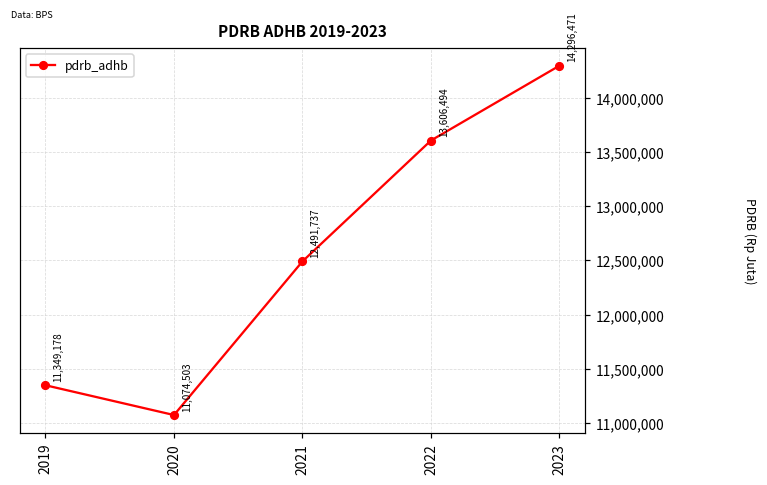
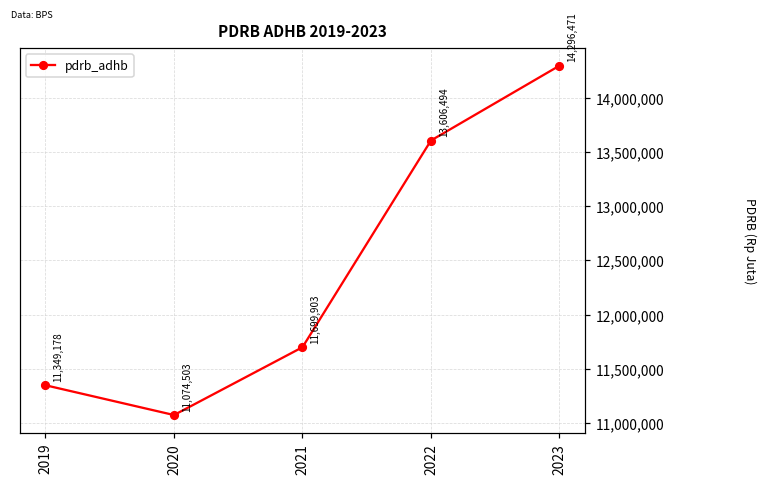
2021: 12,491,737 -> 11,699,903
